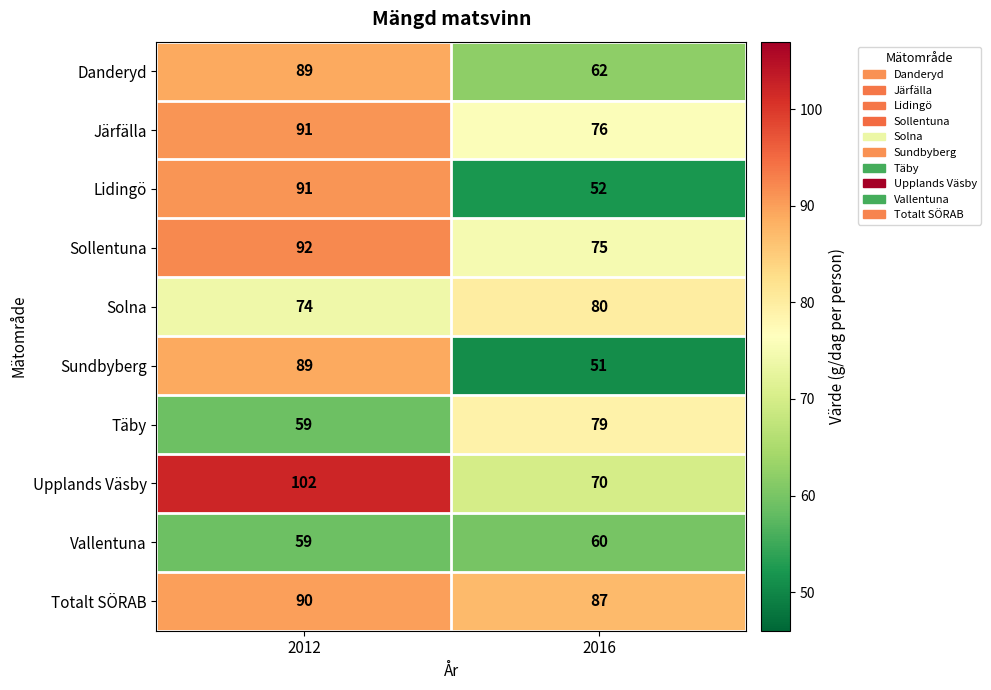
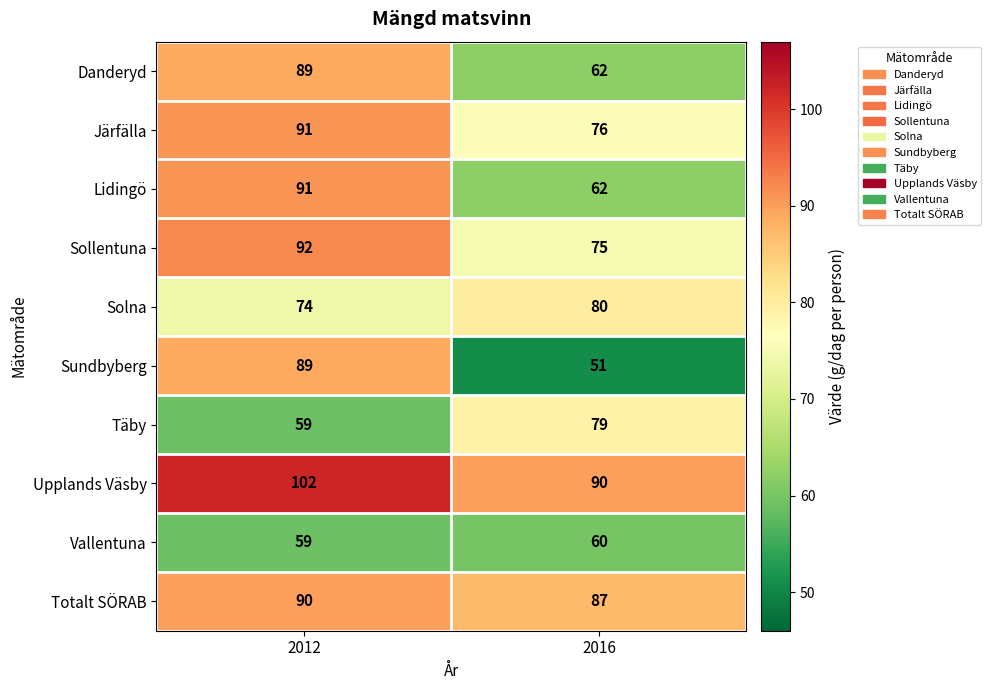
Lidingö, 2016: 52 -> 62
Upplands Väsby, 2016: 70 -> 90
